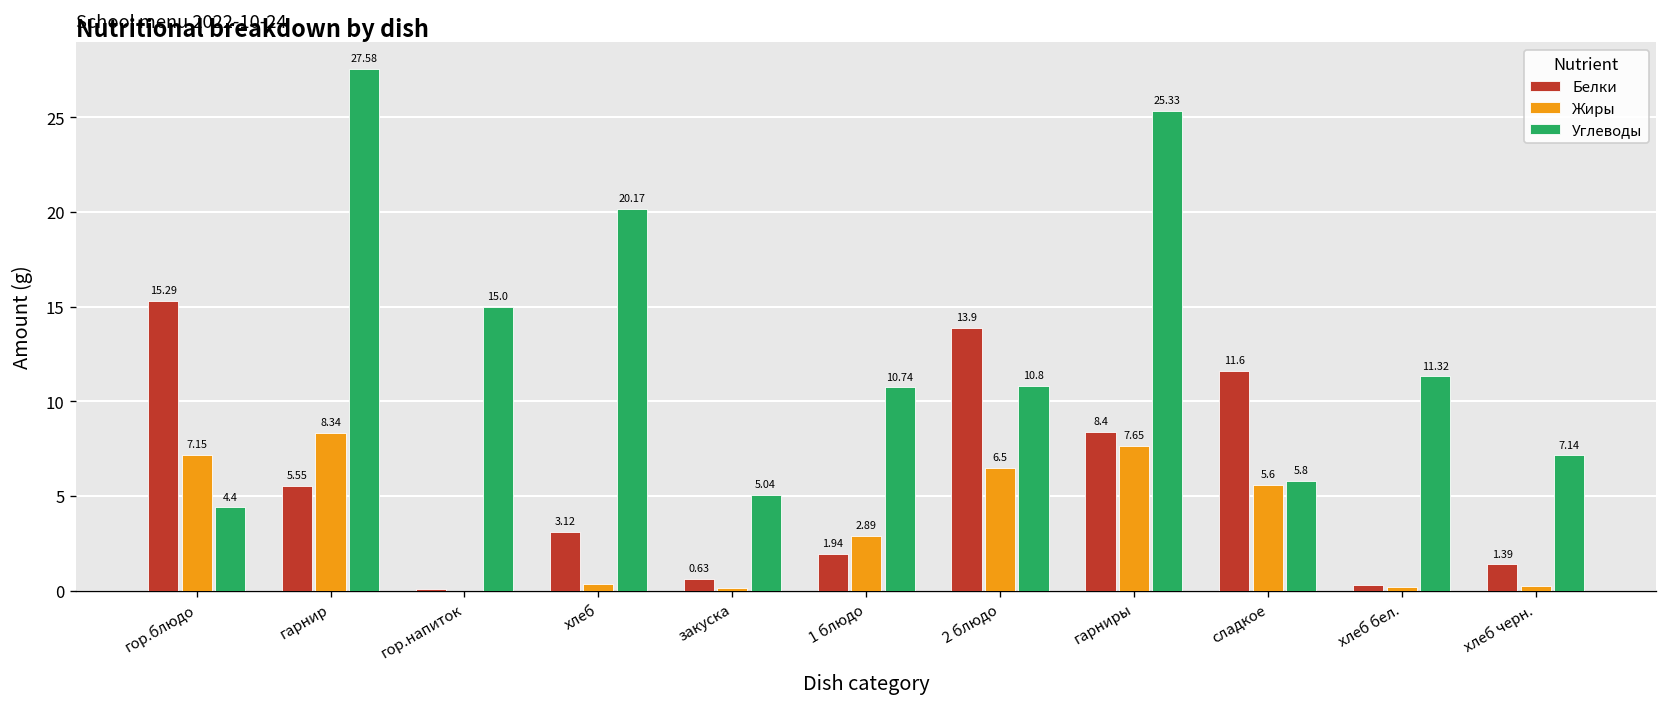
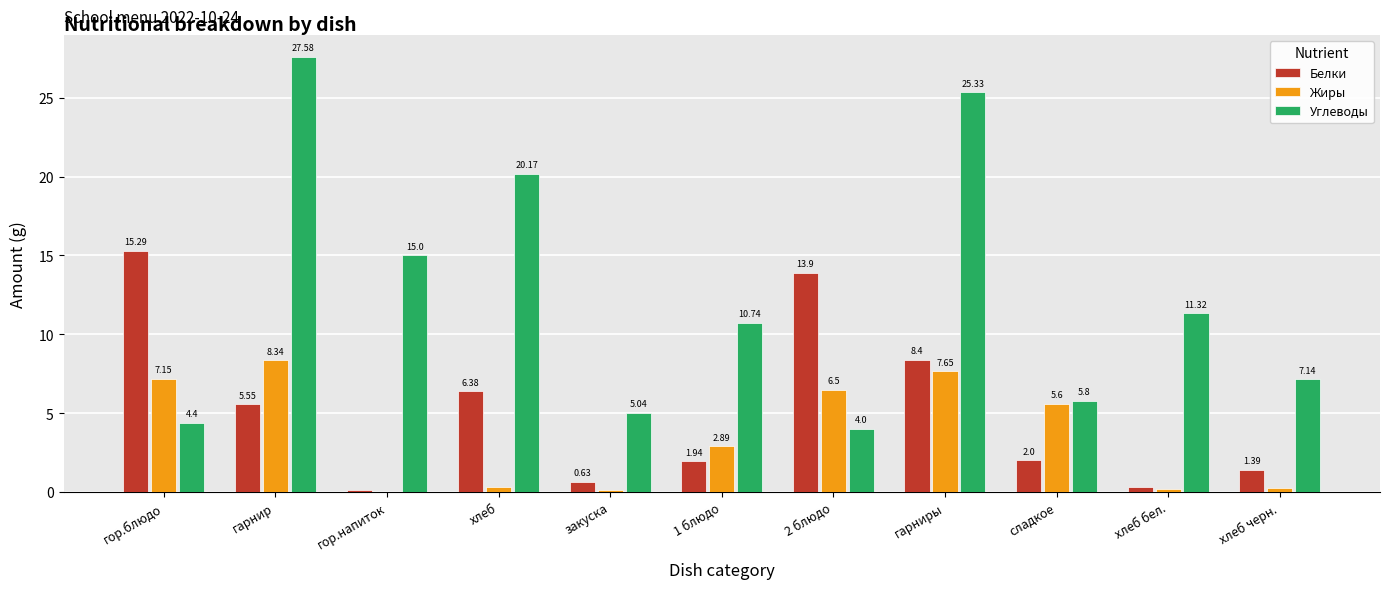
Белки, хлеб: 3.12 -> 6.38
Углеводы, 2 блюдо: 10.8 -> 4.0
Белки, сладкое: 11.6 -> 2.0
